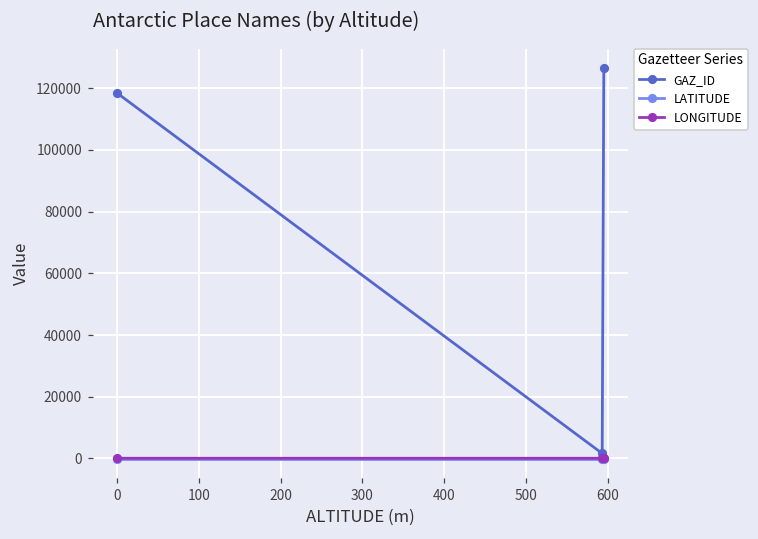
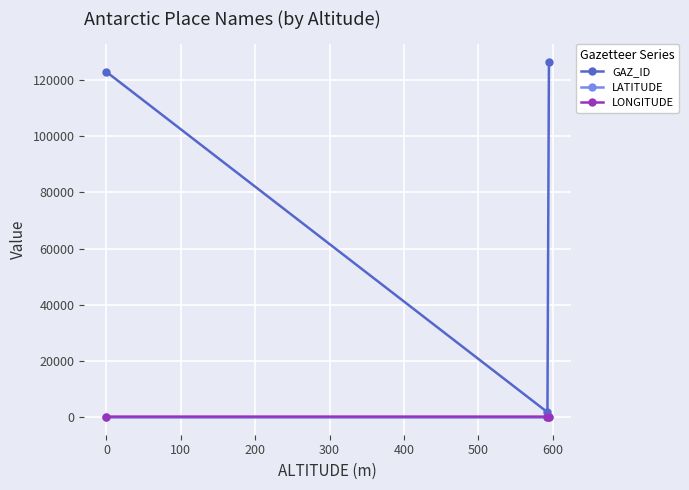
GAZ_ID, 0: 118000 -> 123000
